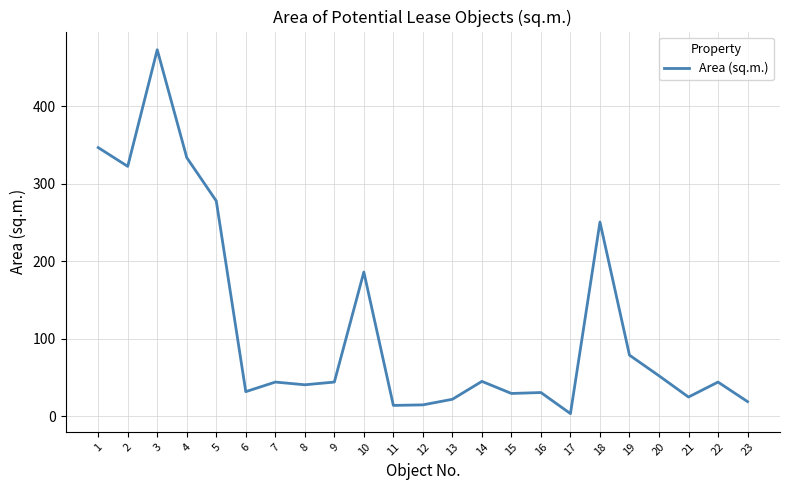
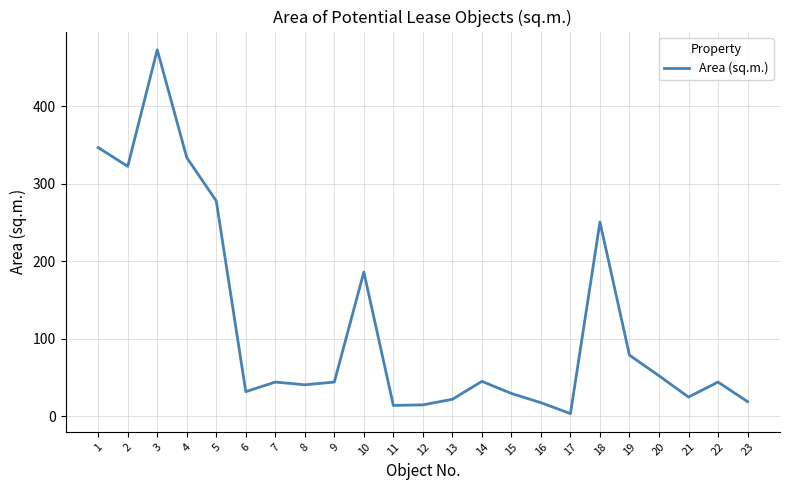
16: 30 -> 20
